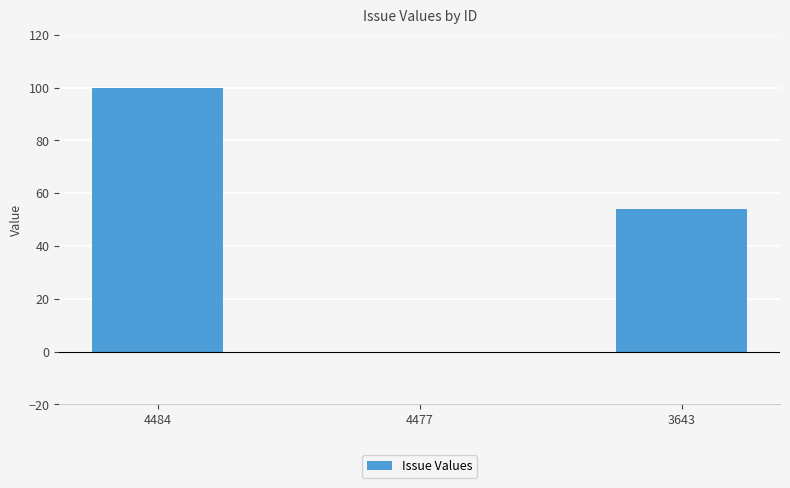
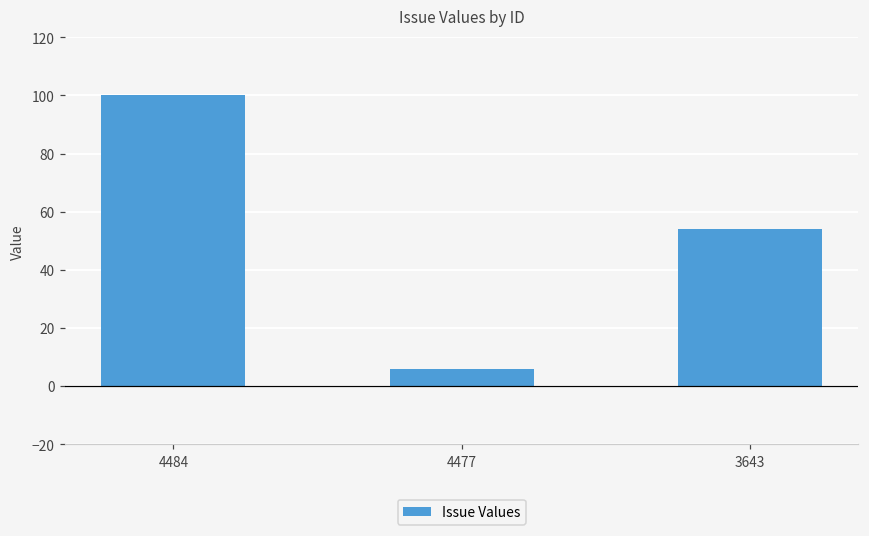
4477: 0 -> 6
